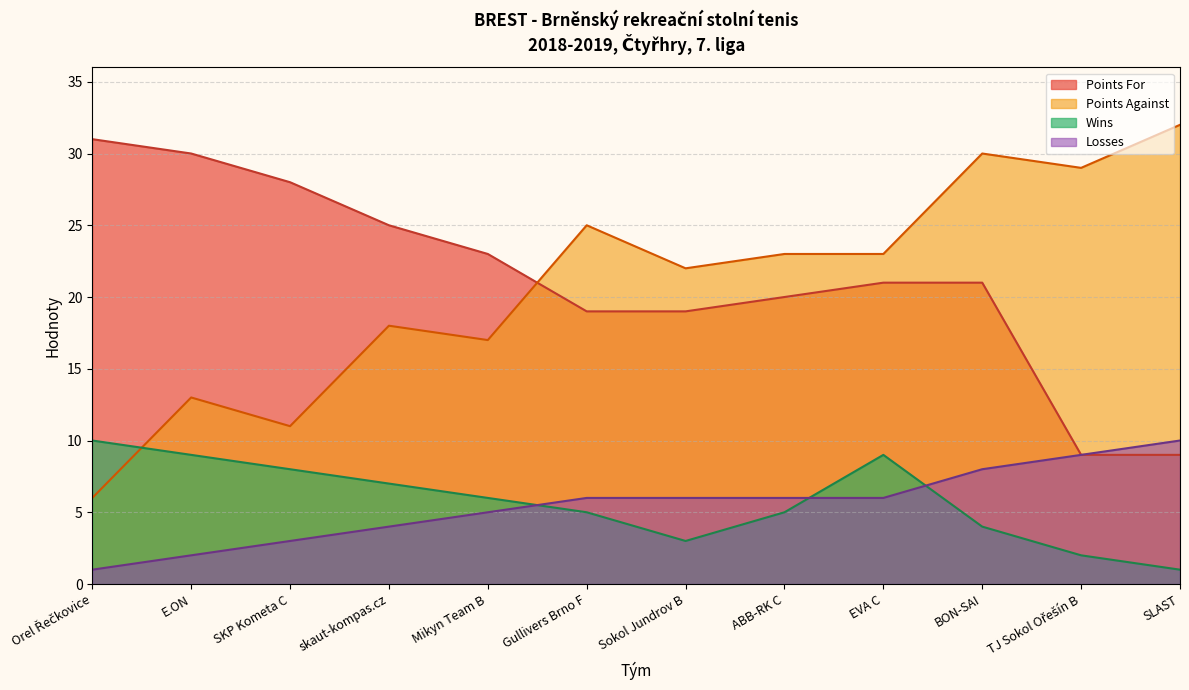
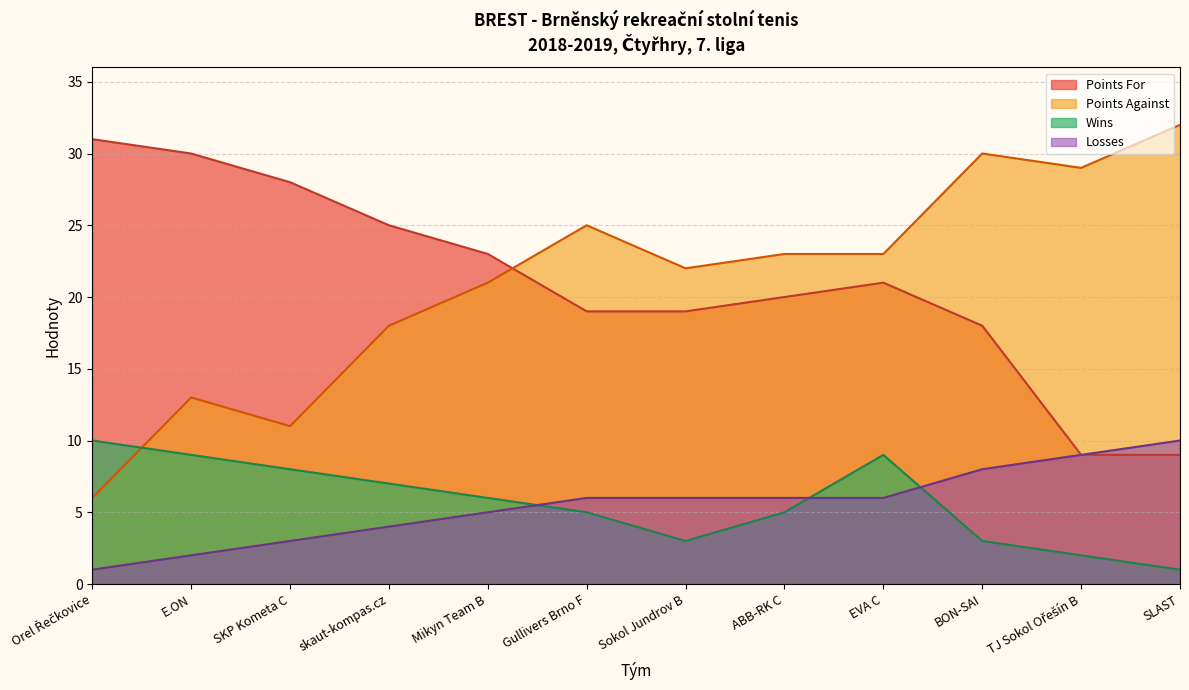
Points Against, Mikyn Team B: 17 -> 21
Points For, BON-SAI: 21 -> 18
Wins, BON-SAI: 4 -> 3
